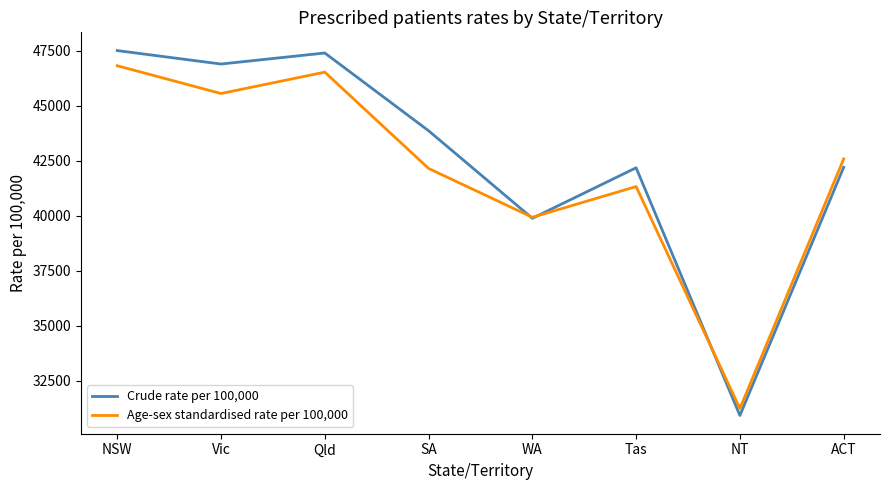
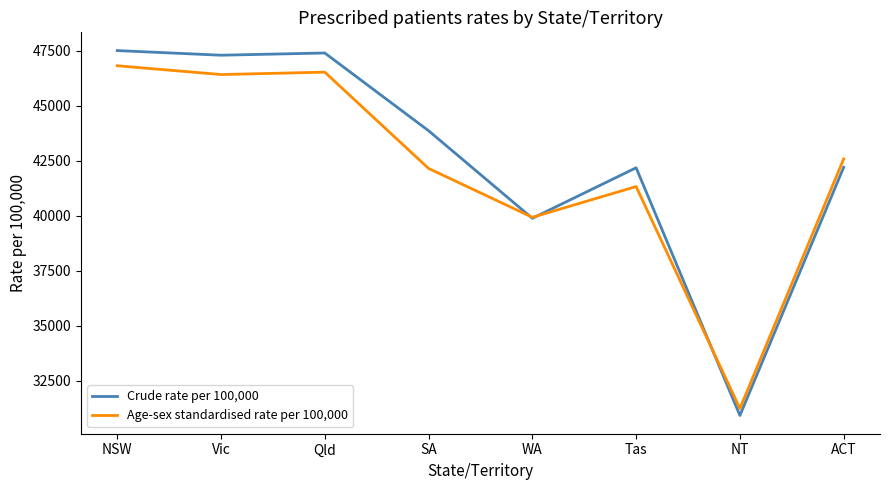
Crude rate per 100,000, Vic: 46900 -> 47300
Age-sex standardised rate per 100,000, Vic: 45600 -> 46400
